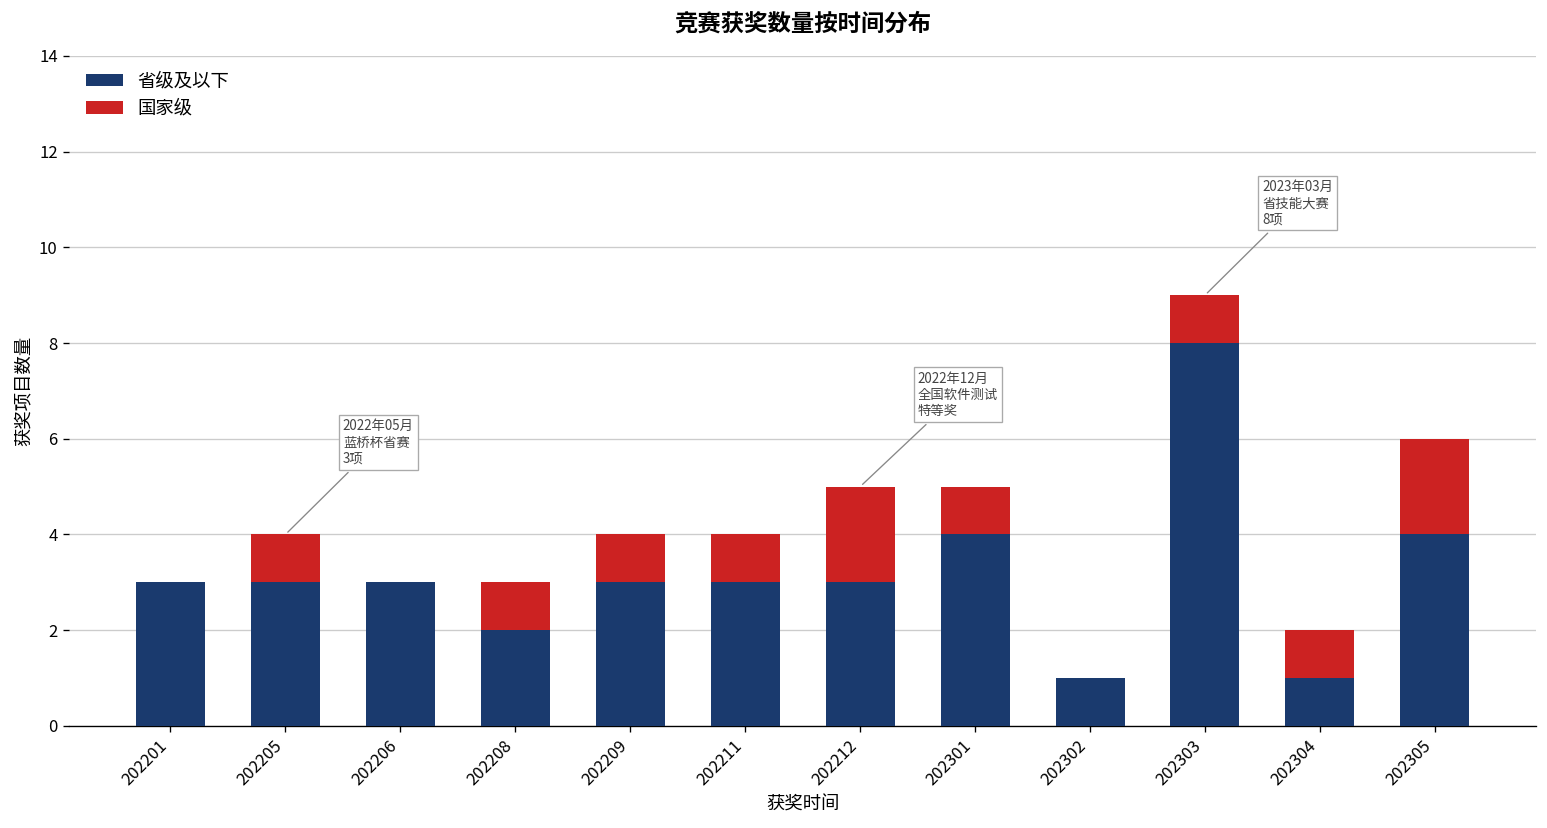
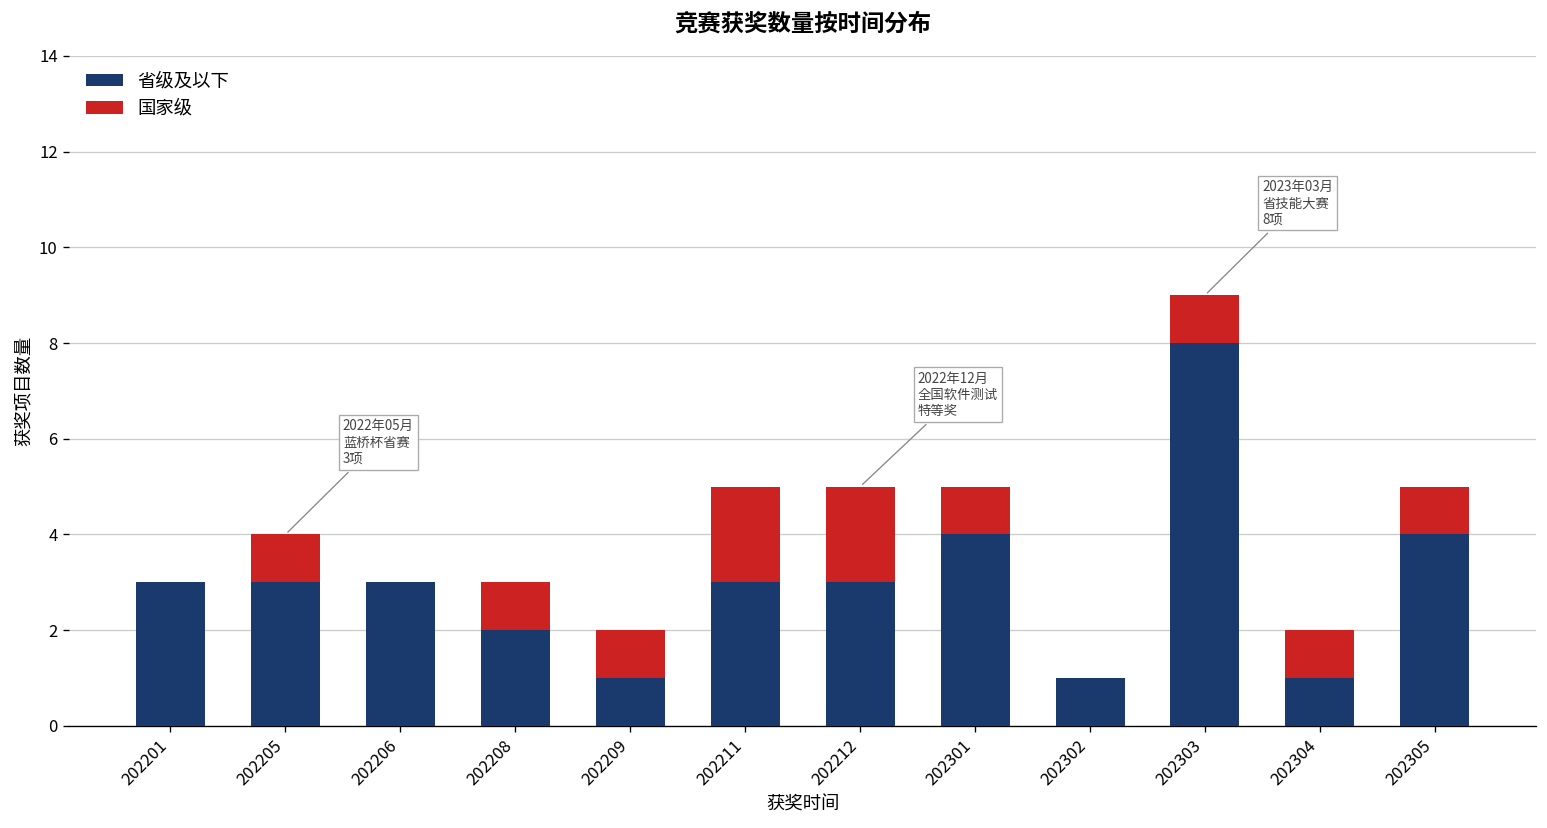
省级及以下, 202209: 3 -> 1
国家级, 202211: 1 -> 2
国家级, 202305: 2 -> 1
